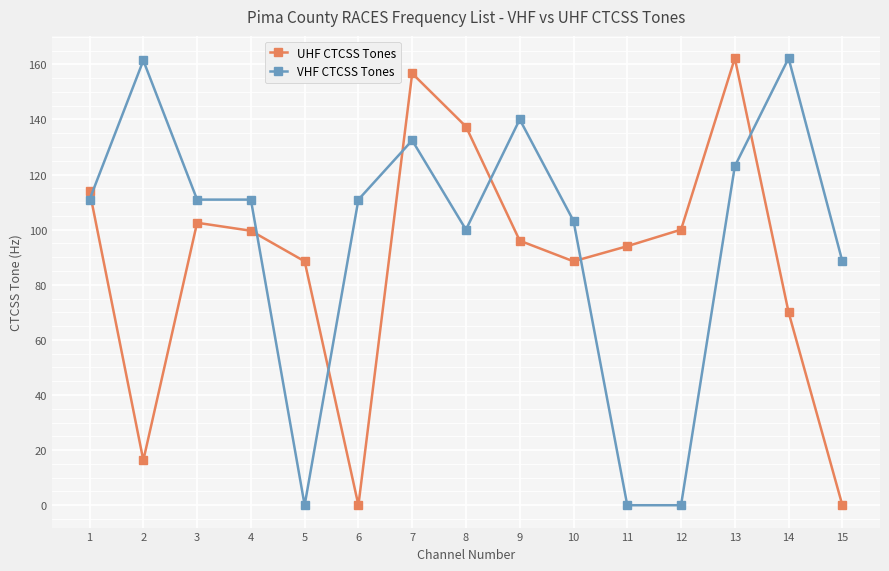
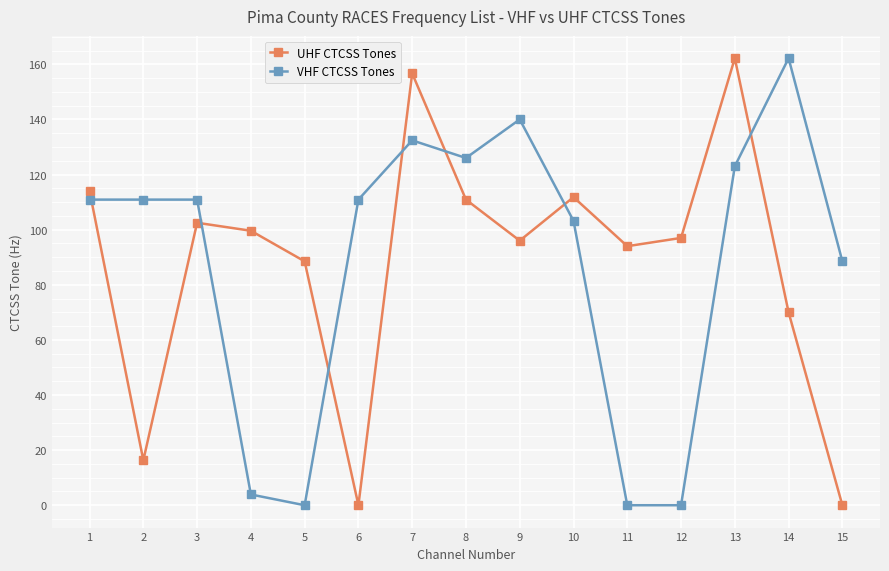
VHF CTCSS Tones, 2: 161 -> 111
VHF CTCSS Tones, 4: 111 -> 4
UHF CTCSS Tones, 8: 137 -> 111
VHF CTCSS Tones, 8: 100 -> 126
UHF CTCSS Tones, 10: 89 -> 112
UHF CTCSS Tones, 12: 100 -> 97
